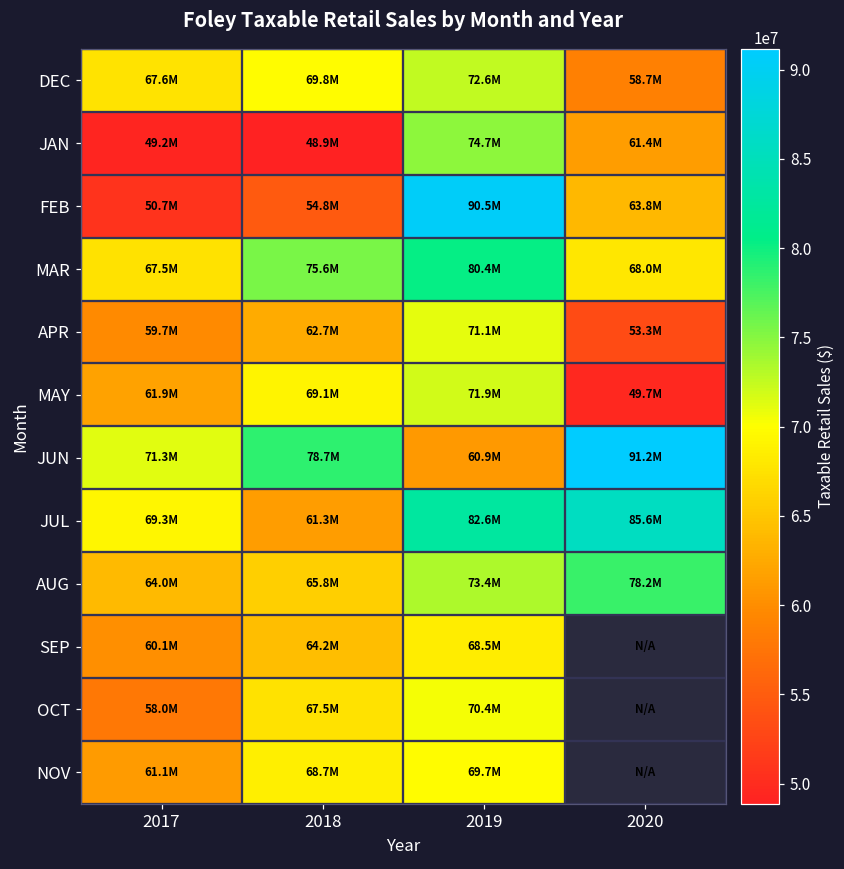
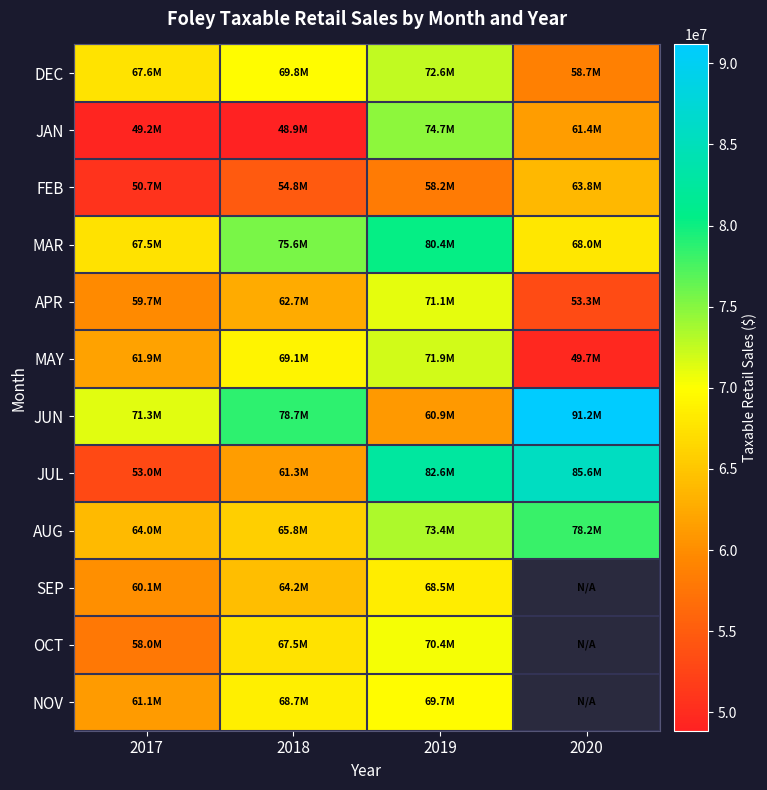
FEB, 2019: 90.5M -> 58.2M
JUL, 2017: 69.3M -> 53.0M
